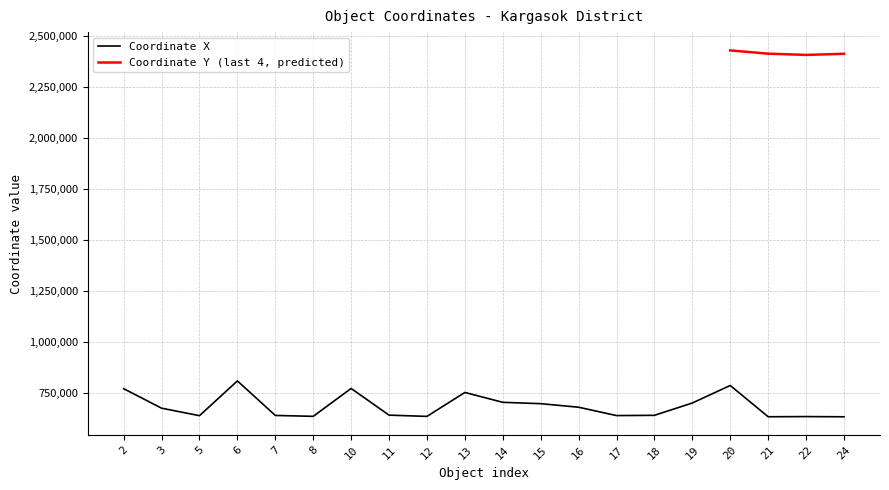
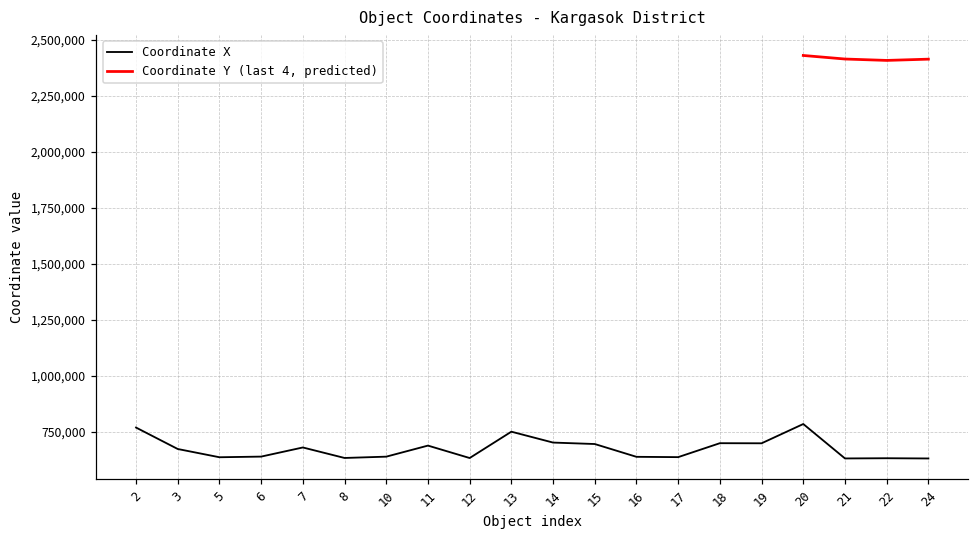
Coordinate X, 6: 810,000 -> 640,000
Coordinate X, 7: 640,000 -> 680,000
Coordinate X, 10: 770,000 -> 640,000
Coordinate X, 11: 640,000 -> 690,000
Coordinate X, 16: 680,000 -> 640,000
Coordinate X, 18: 640,000 -> 700,000
